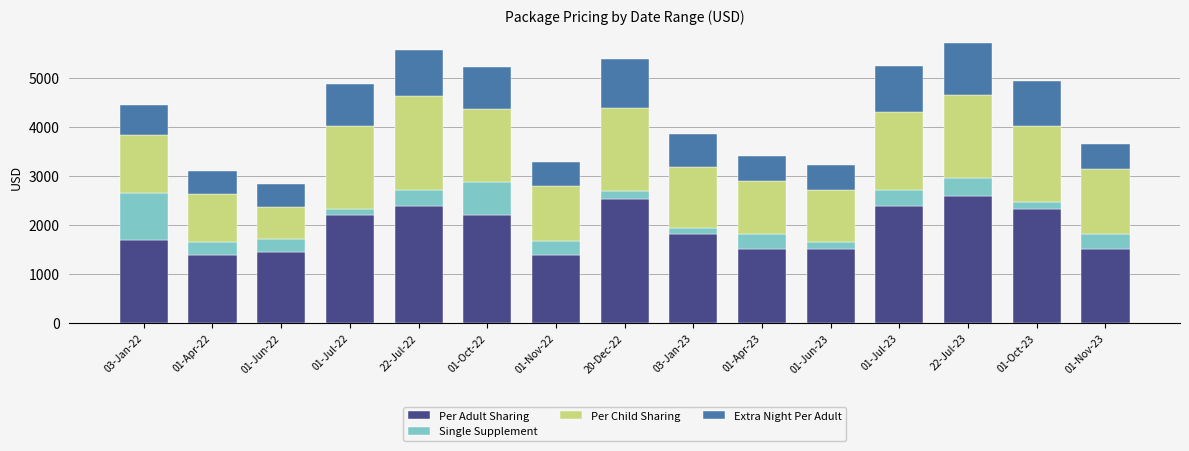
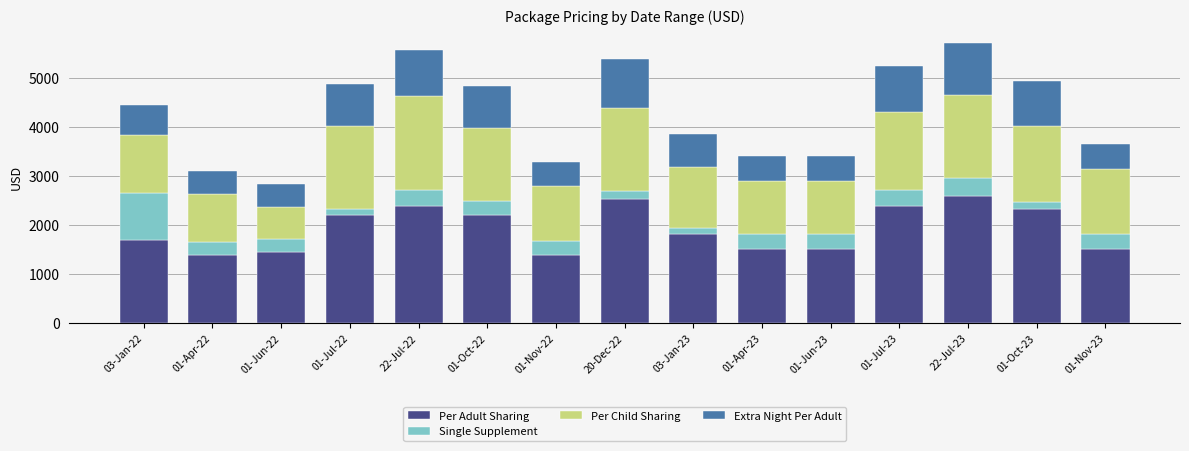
Single Supplement, 01-Oct-22: 700 -> 300
Single Supplement, 01-Jun-23: 100 -> 300
